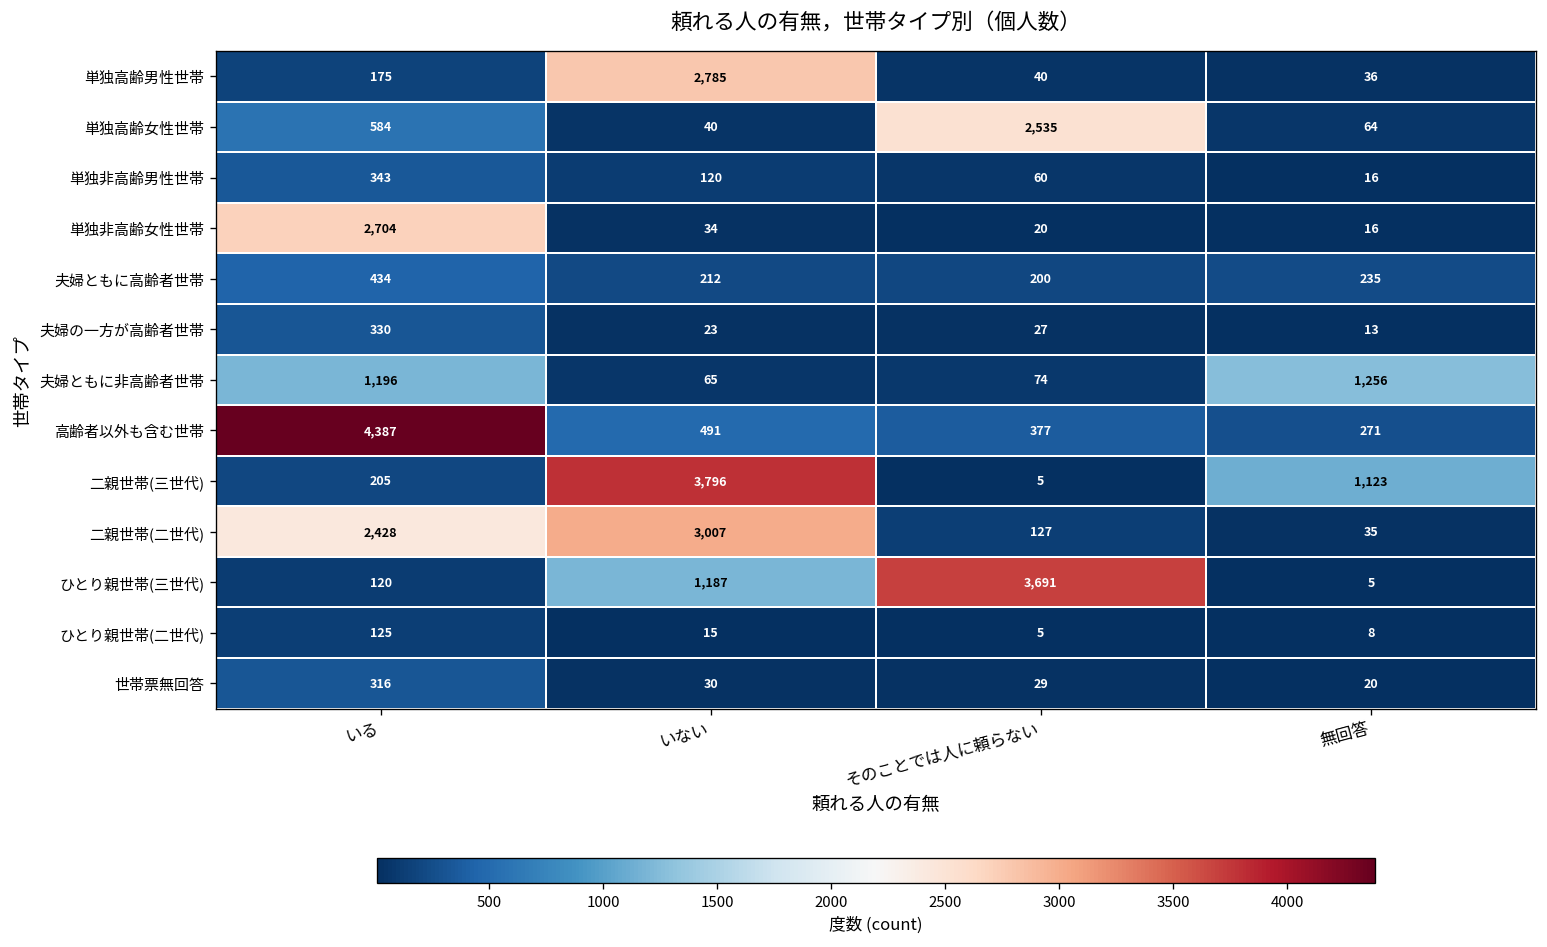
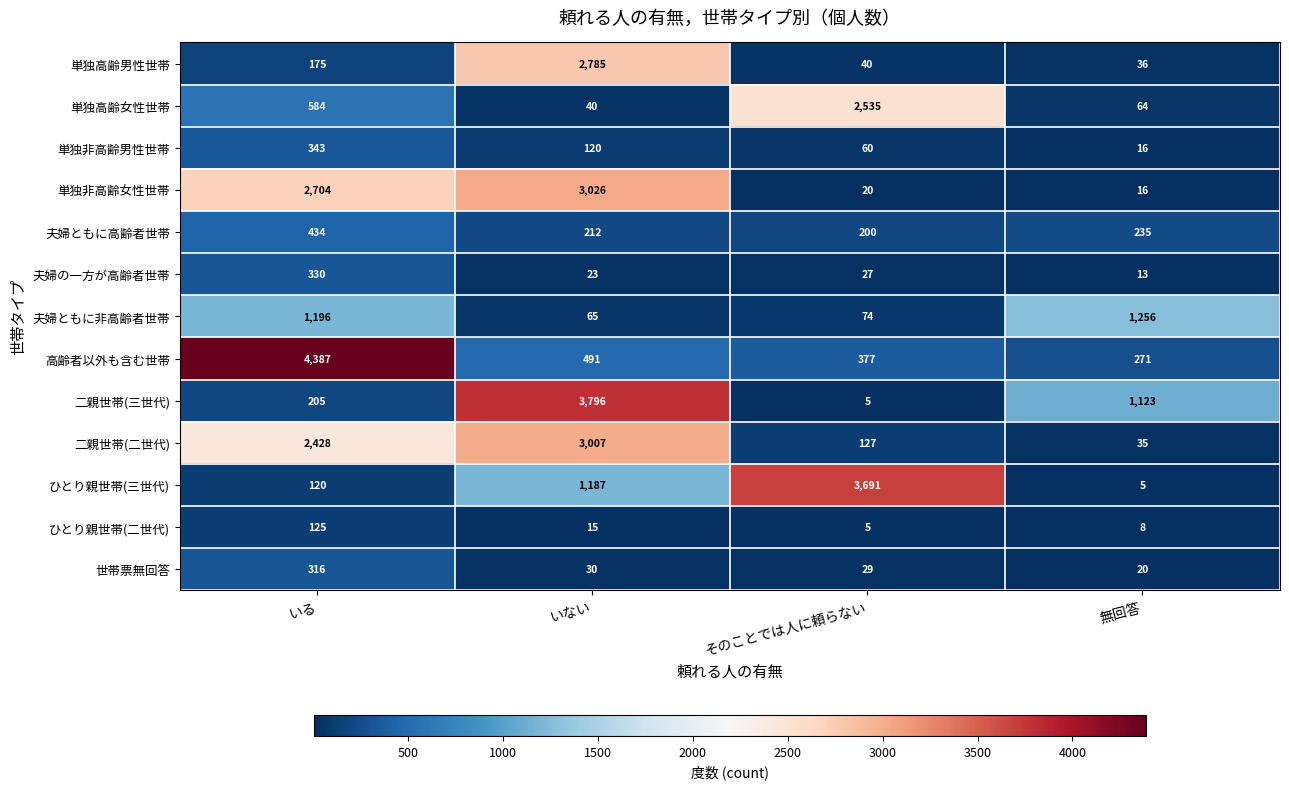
単独非高齢女性世帯, いない: 34 -> 3,026
